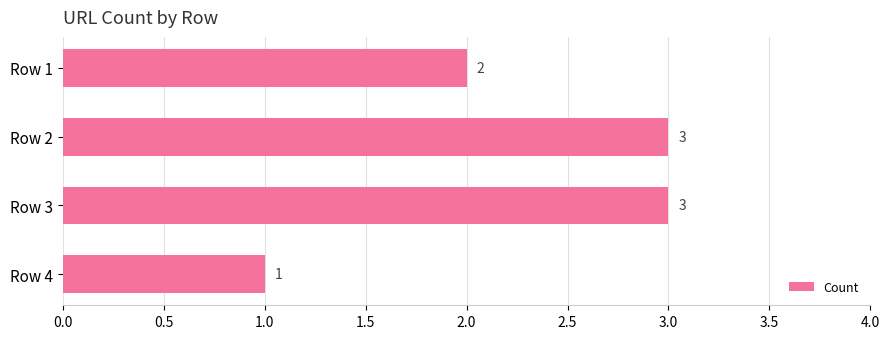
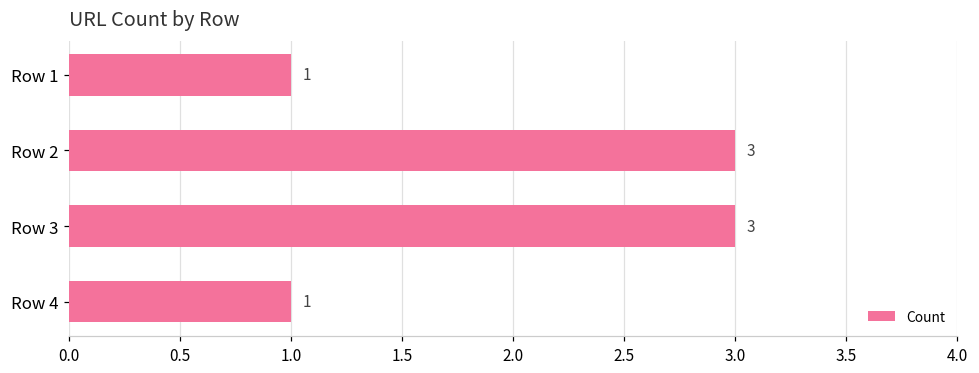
Row 1: 2 -> 1
